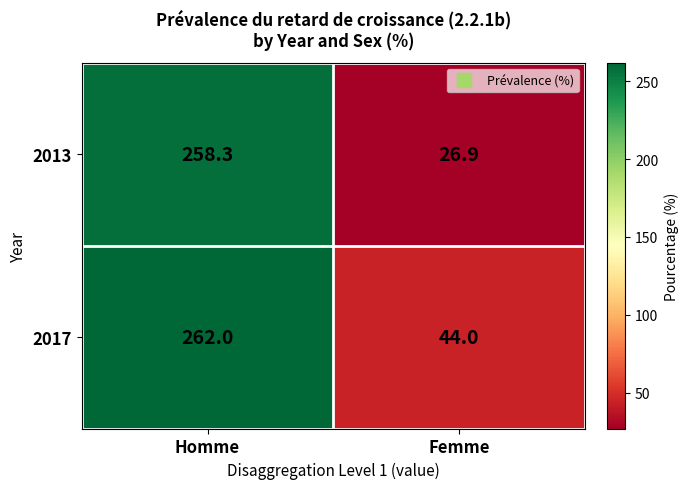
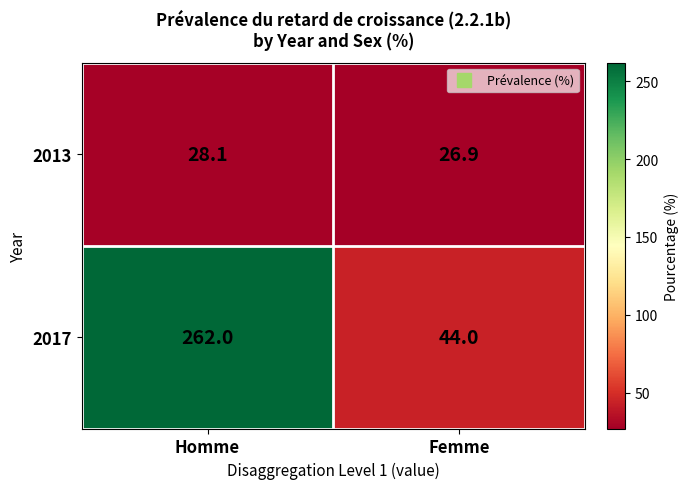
2013, Homme: 258.3 -> 28.1
